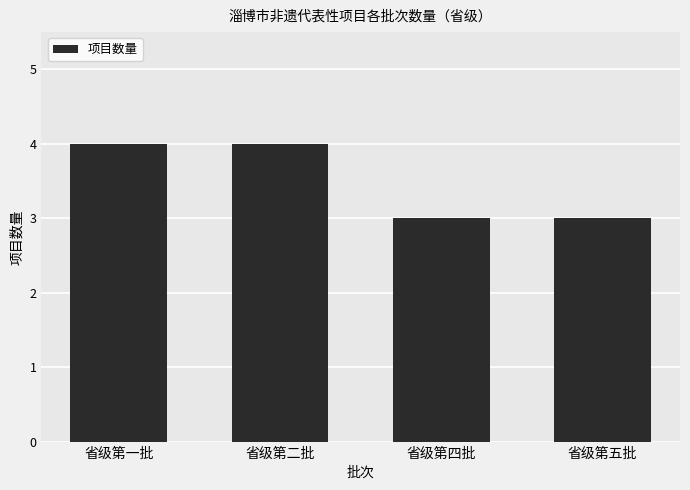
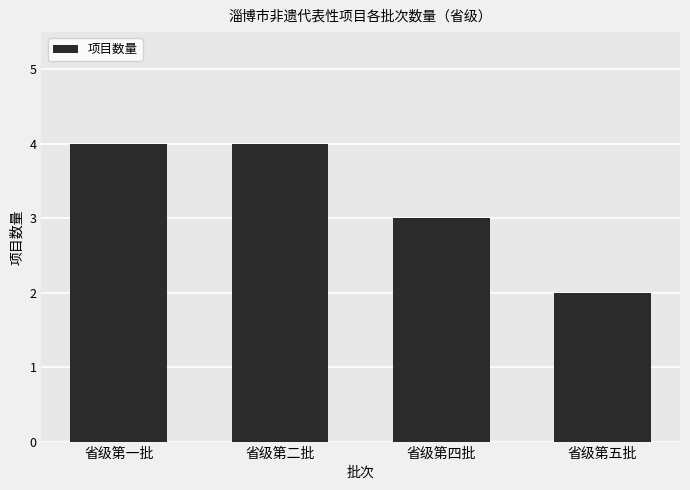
省级第五批: 3 -> 2
